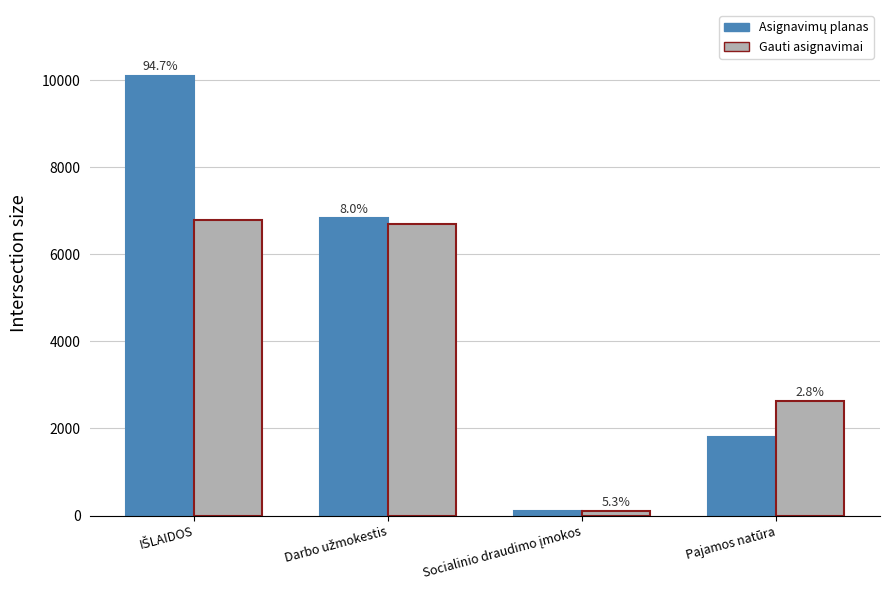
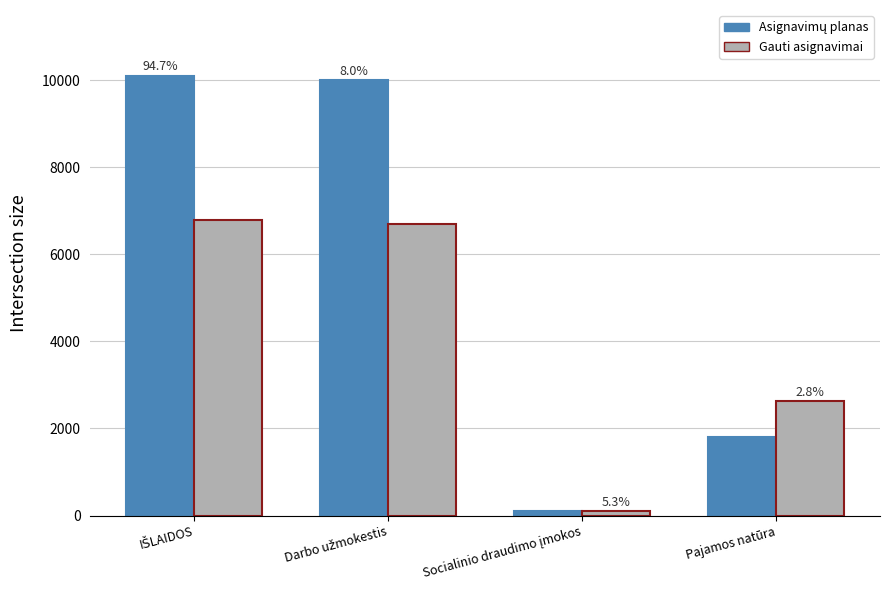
Asignavimų planas, Darbo užmokestis: 6800 -> 10000
